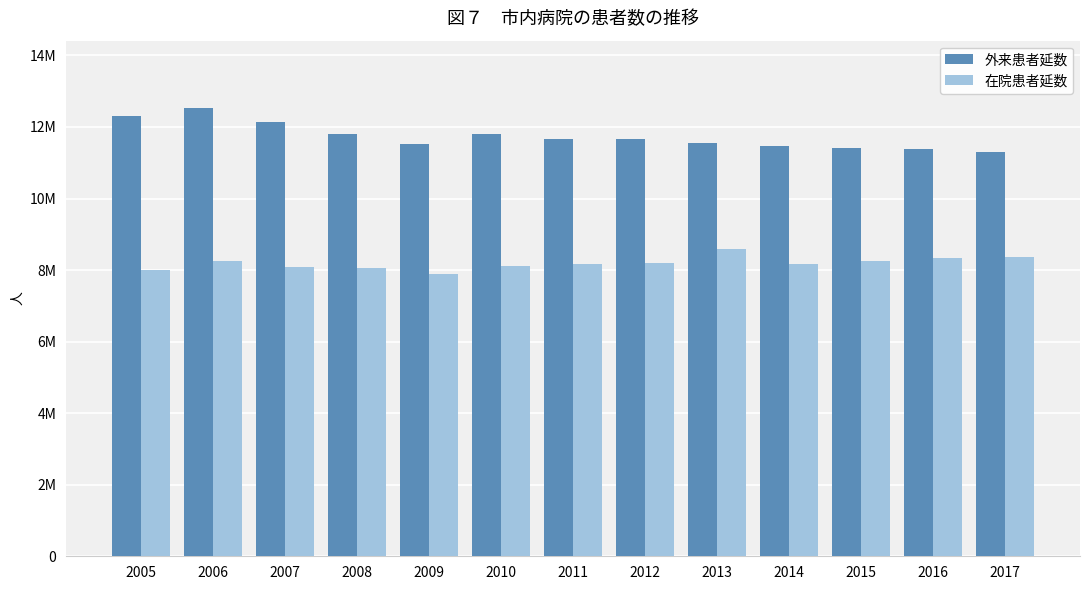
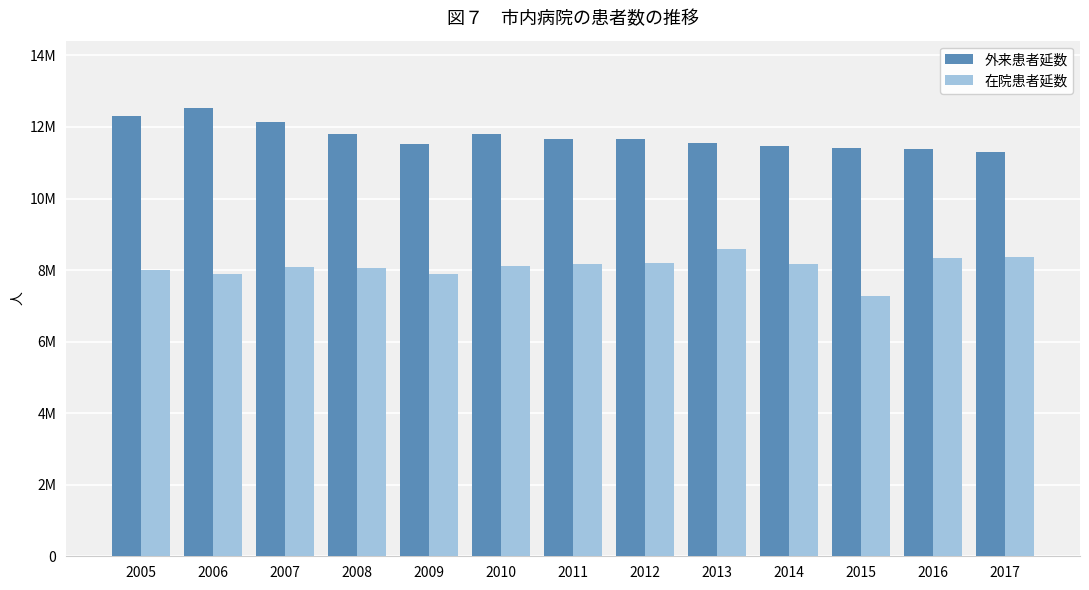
在院患者延数, 2006: 8300000 -> 7900000
在院患者延数, 2015: 8200000 -> 7300000
